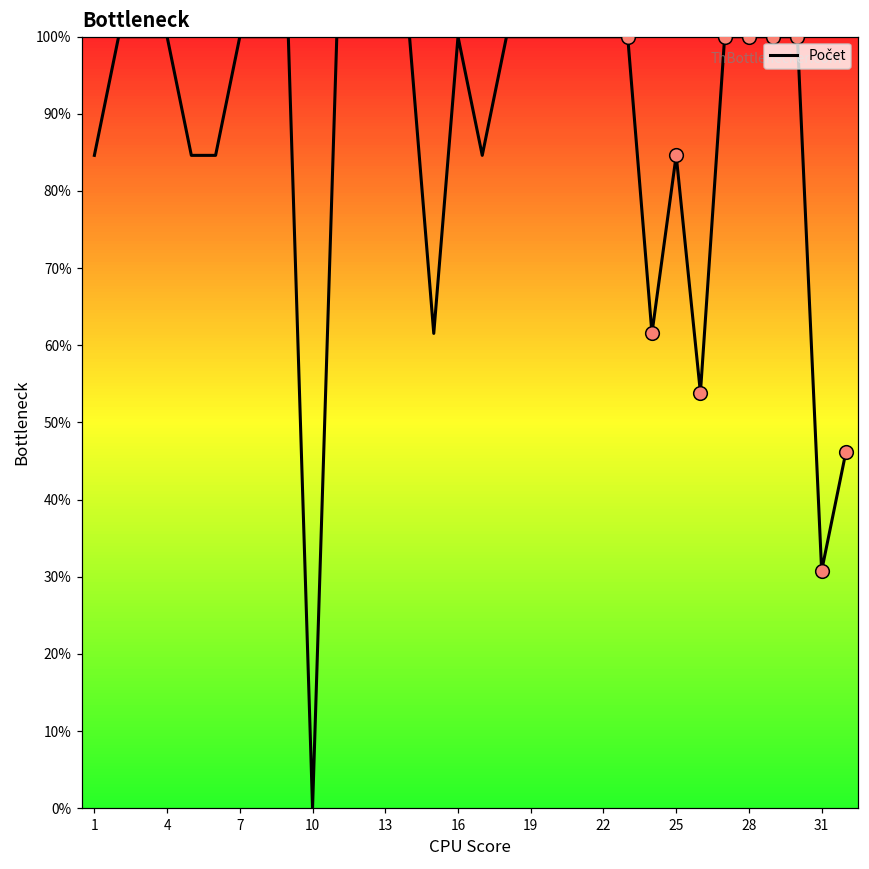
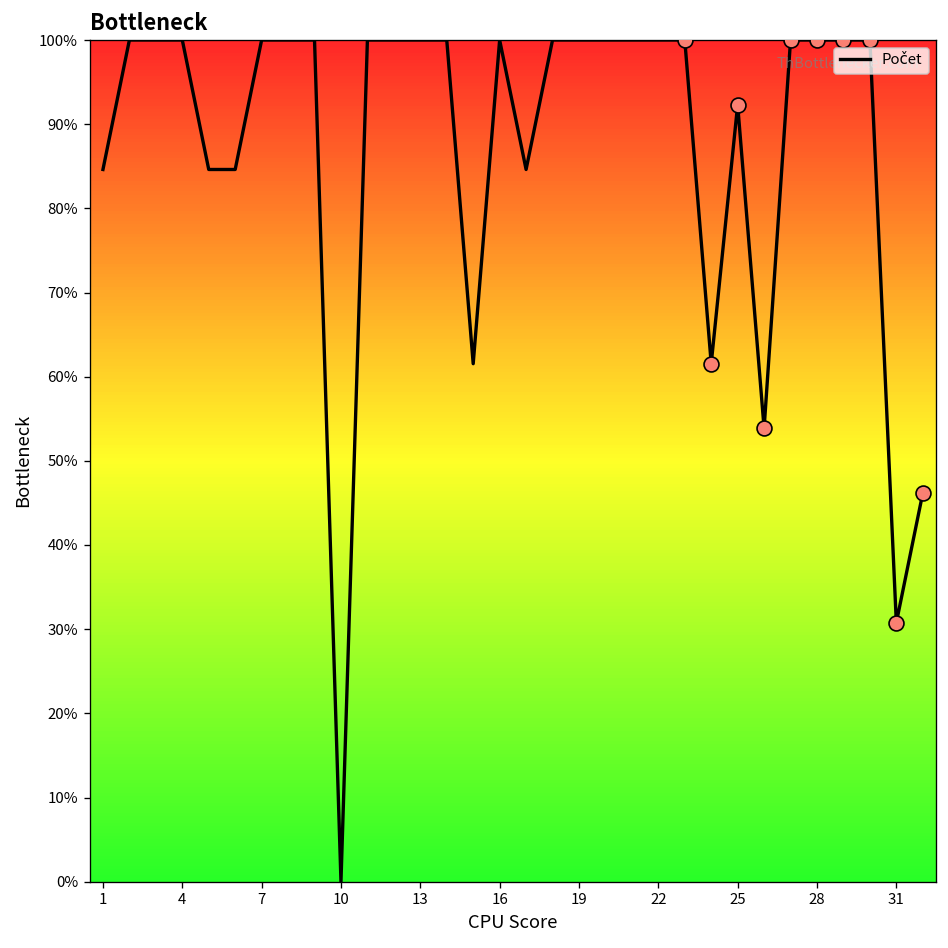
Počet, 25: 85% -> 92%
